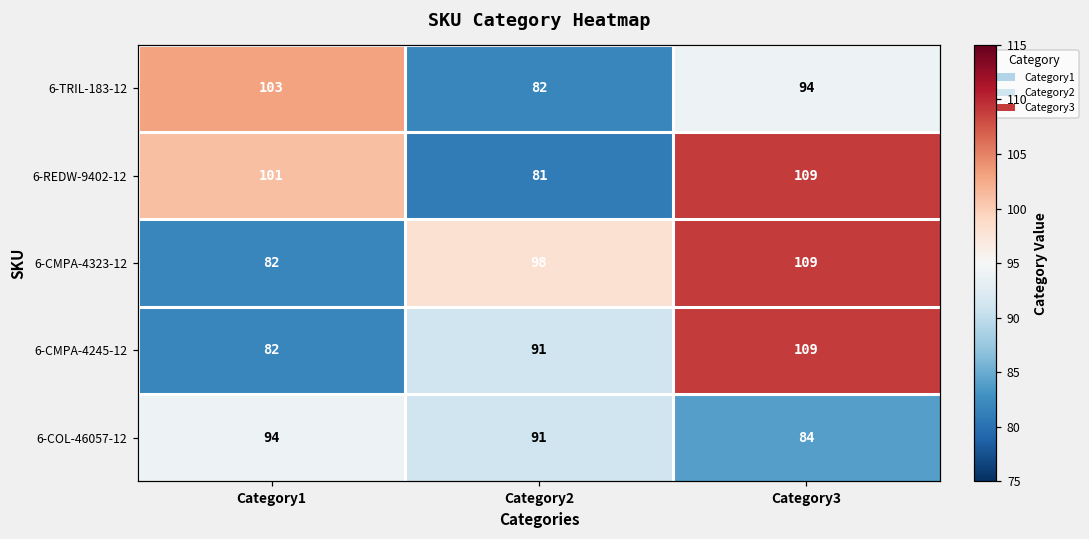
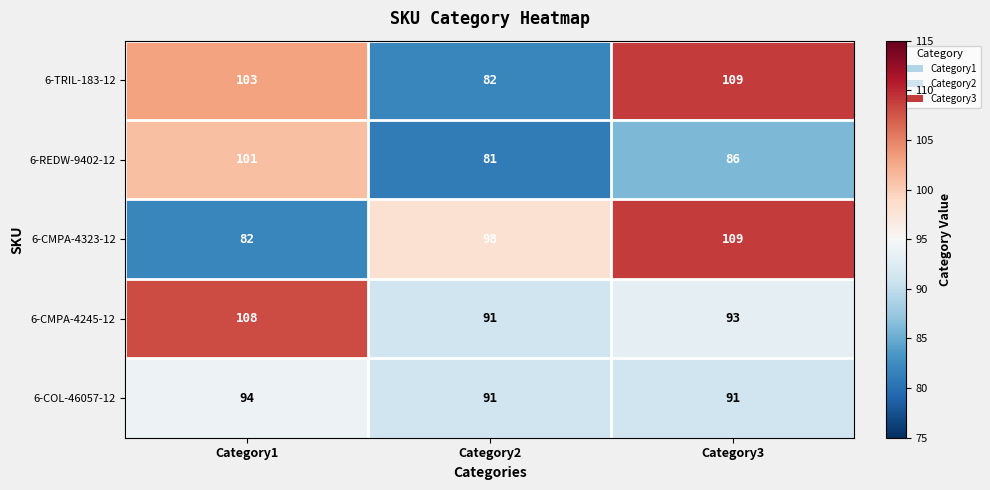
6-TRIL-183-12, Category3: 94 -> 109
6-REDW-9402-12, Category3: 109 -> 86
6-CMPA-4245-12, Category1: 82 -> 108
6-CMPA-4245-12, Category3: 109 -> 93
6-COL-46057-12, Category3: 84 -> 91
